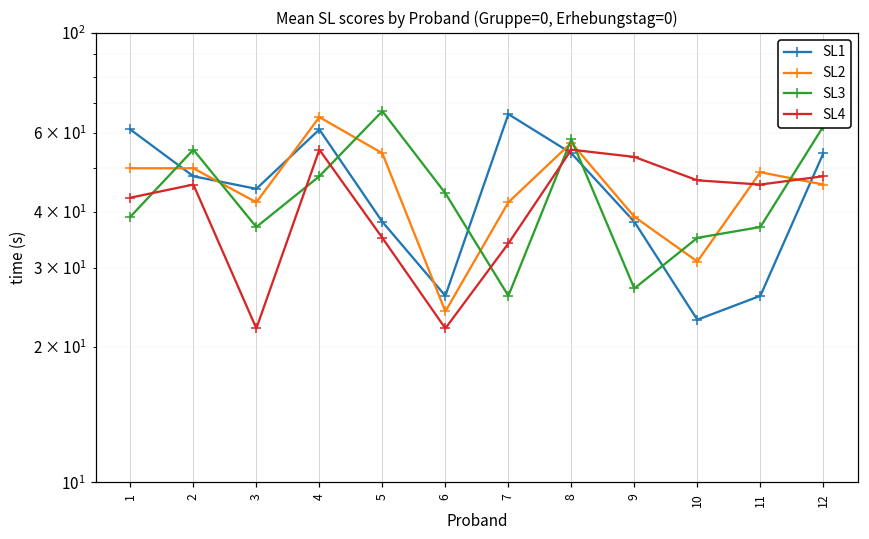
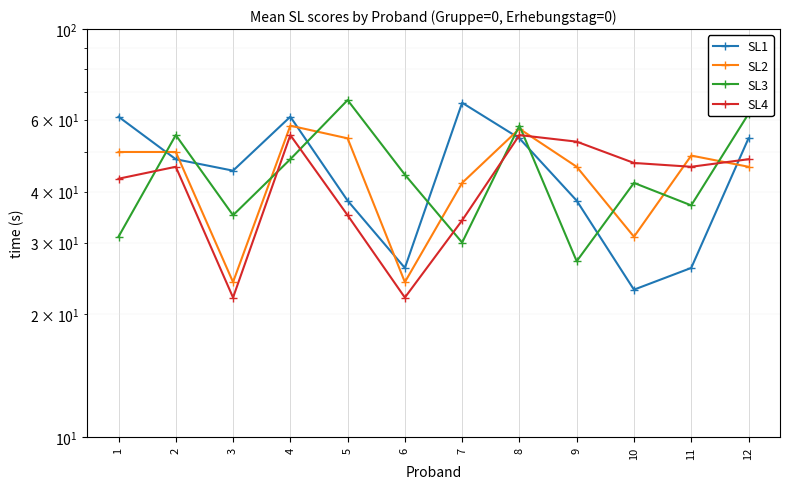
SL3, 1: 39 -> 31
SL2, 3: 42 -> 24
SL3, 3: 37 -> 35
SL2, 4: 65 -> 58
SL3, 7: 26 -> 30
SL2, 9: 39 -> 46
SL3, 10: 35 -> 42
